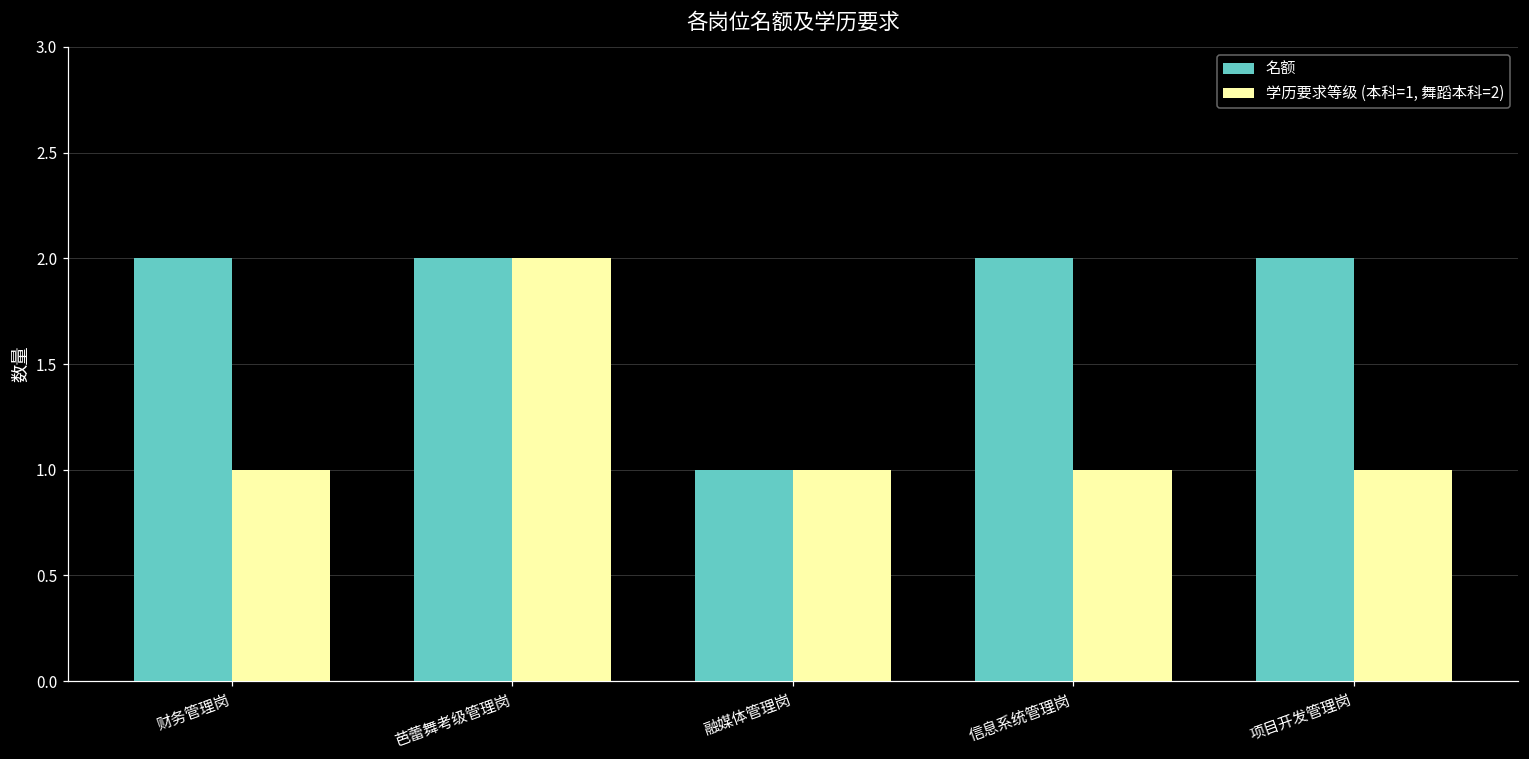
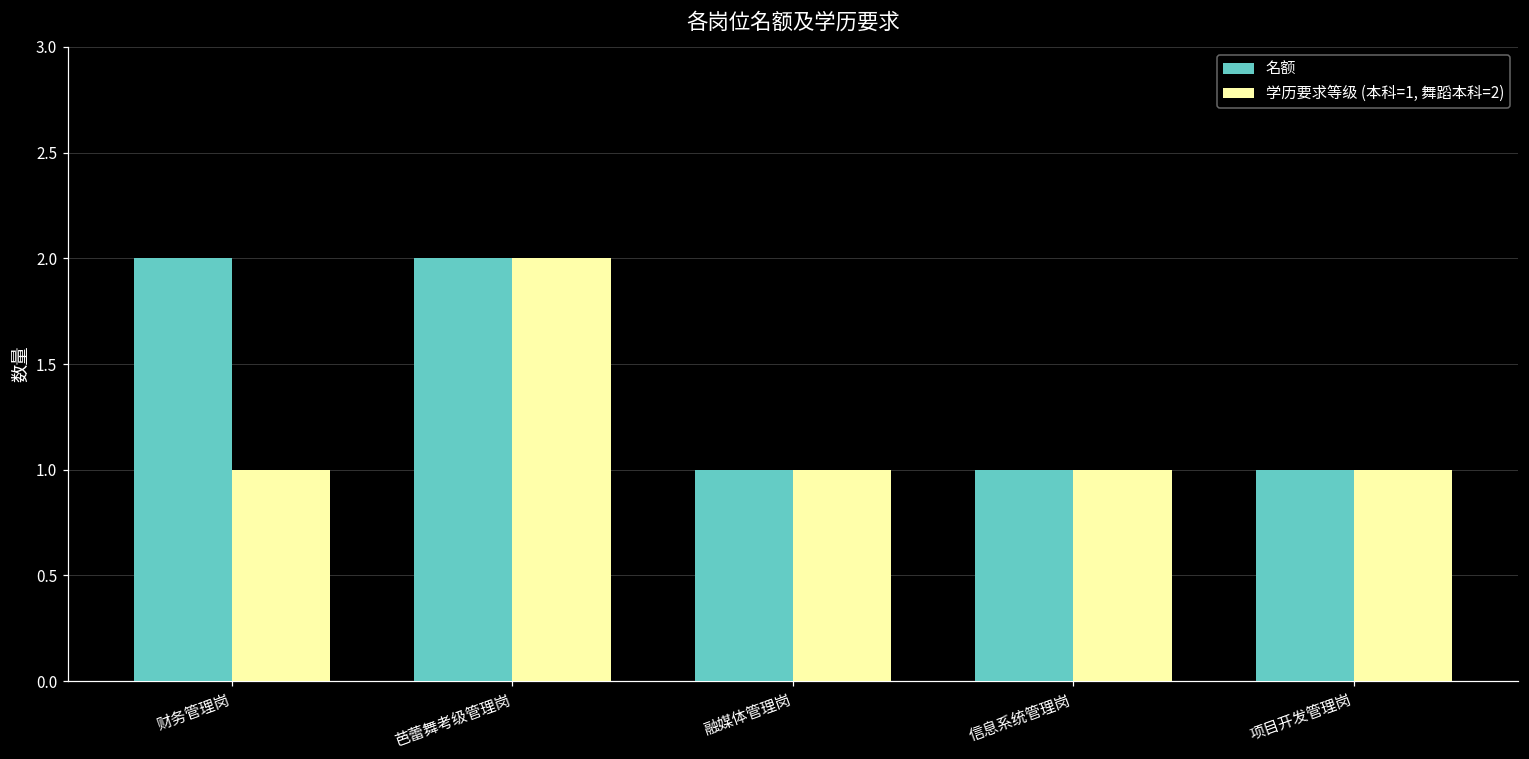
名额, 信息系统管理岗: 2 -> 1
名额, 项目开发管理岗: 2 -> 1
